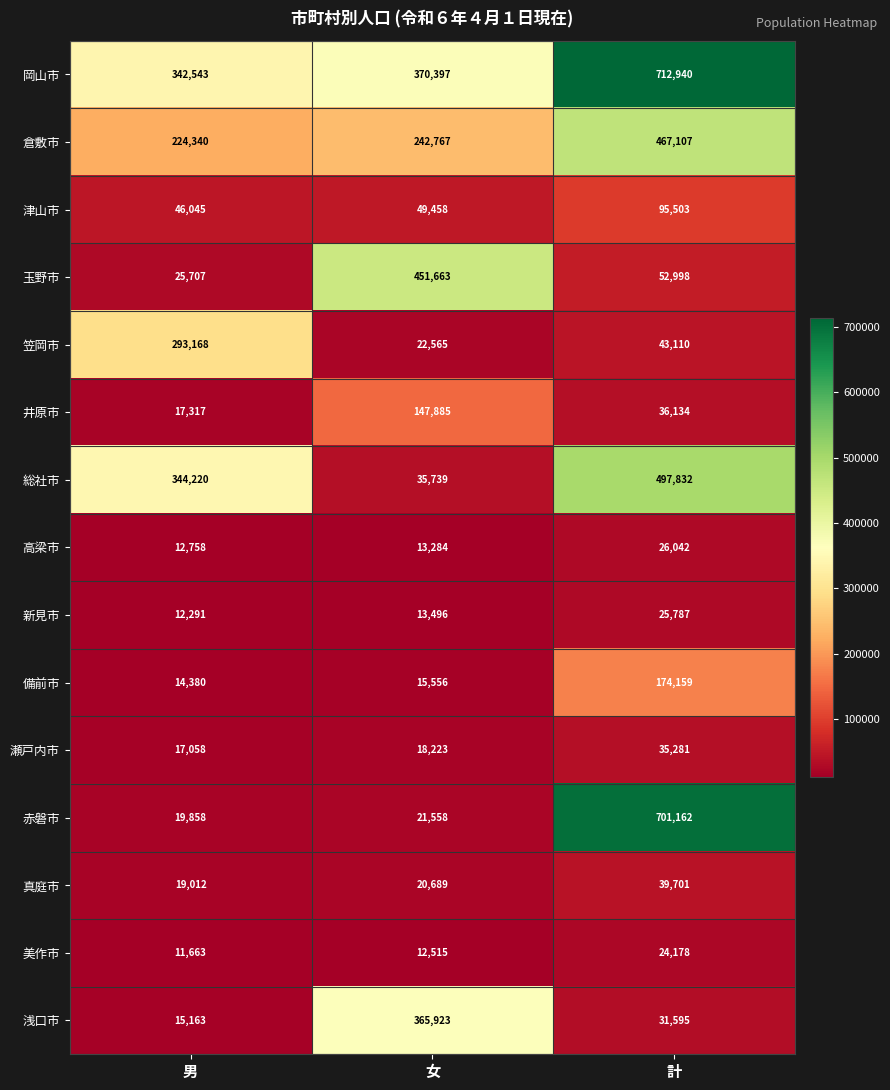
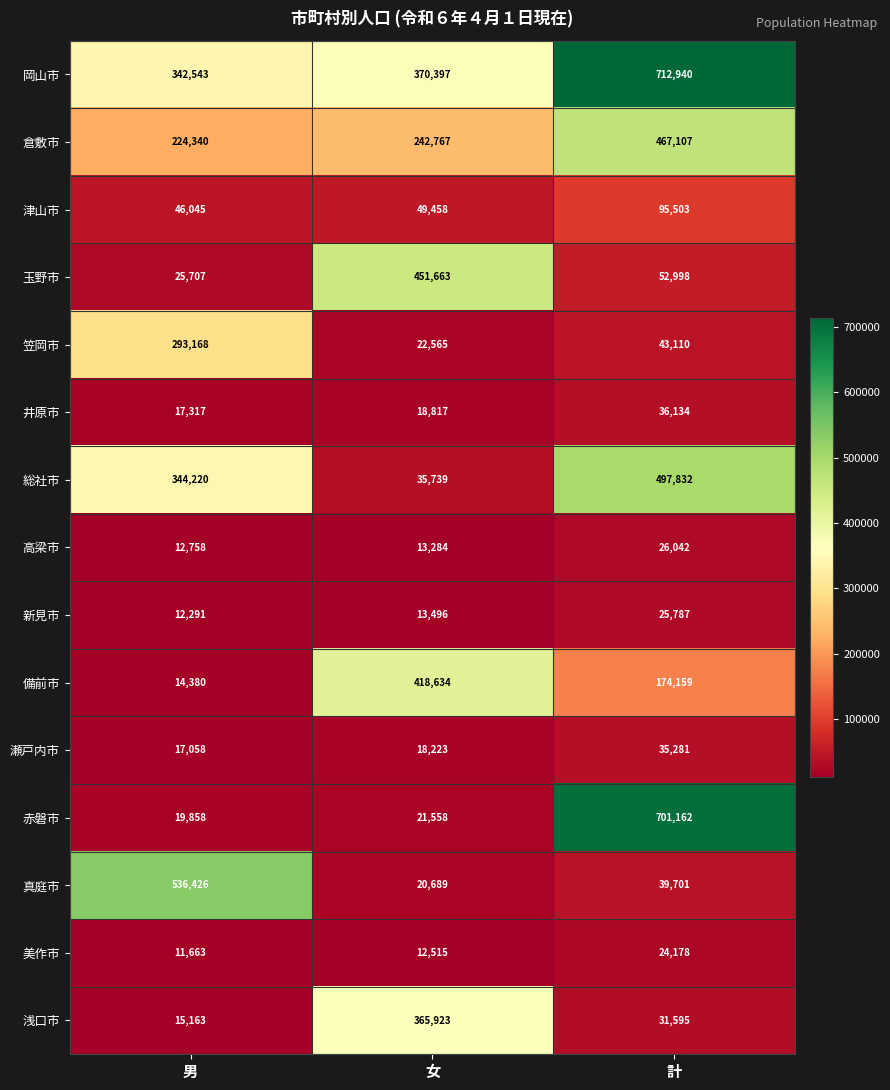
井原市, 女: 147,885 -> 18,817
備前市, 女: 15,556 -> 418,634
真庭市, 男: 19,012 -> 536,426
